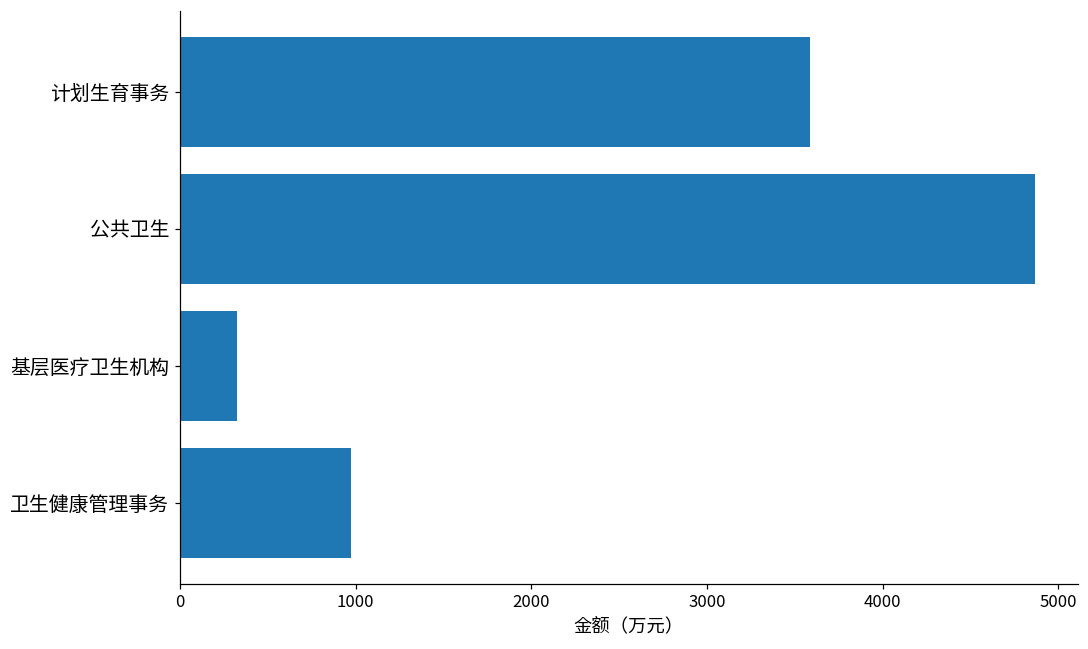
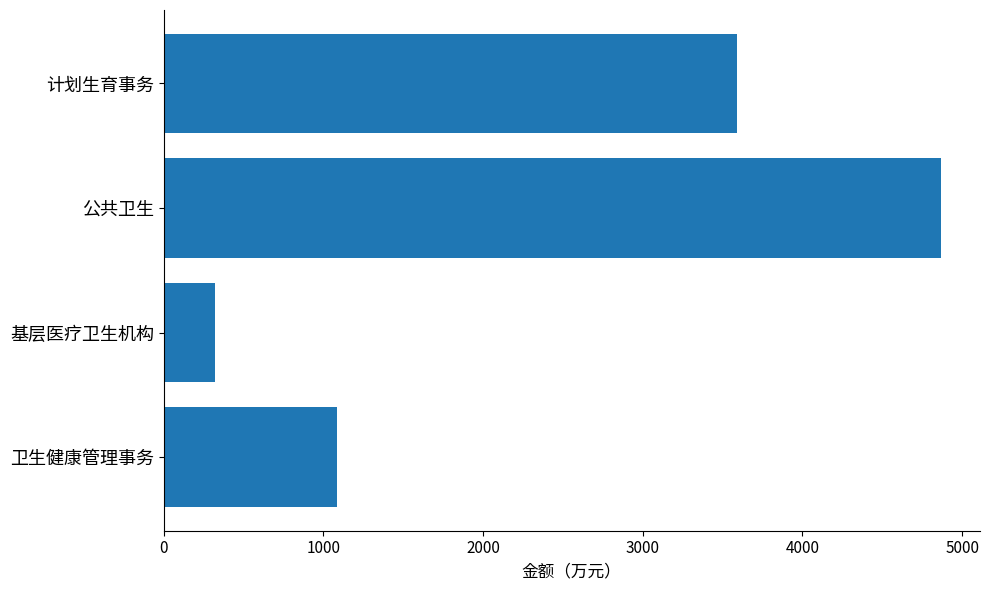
卫生健康管理事务: 970 -> 1080
